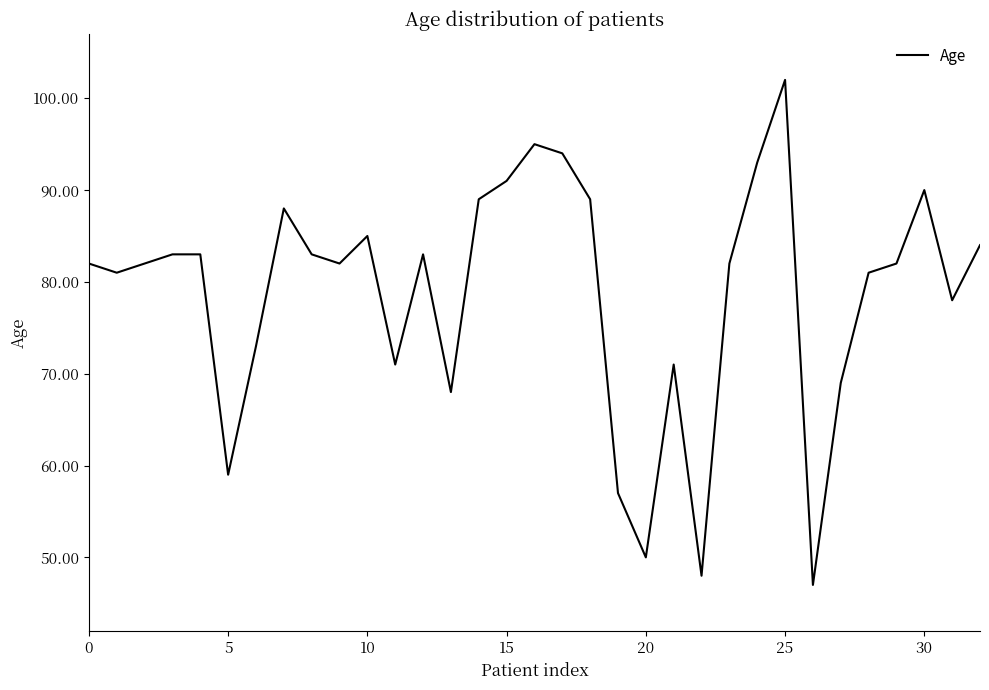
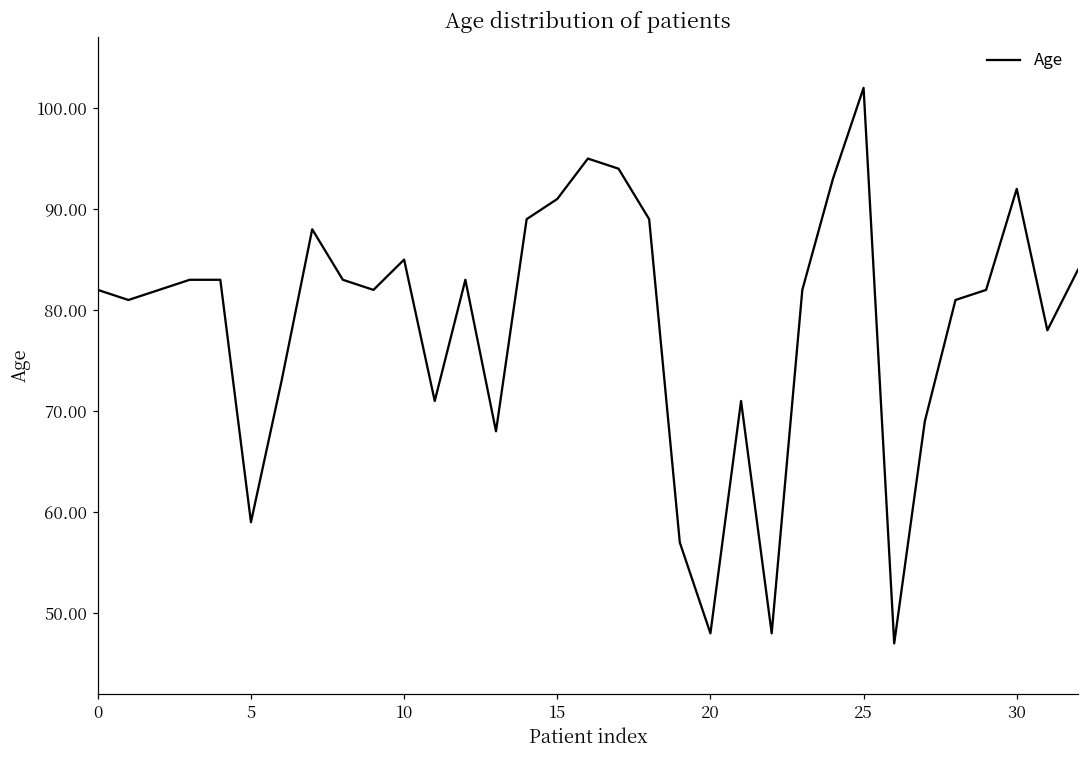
20: 50 -> 48
30: 90 -> 92
